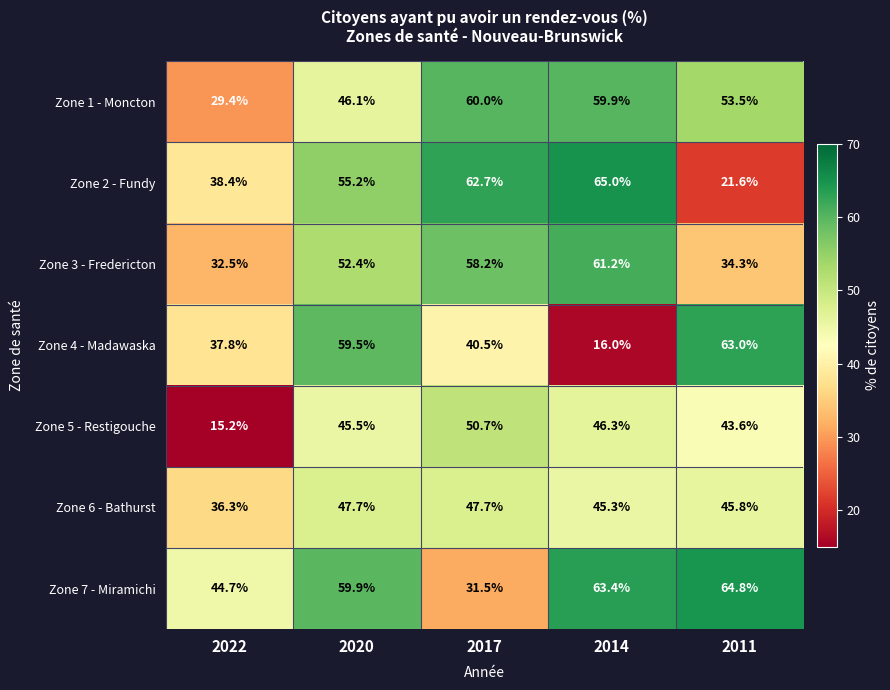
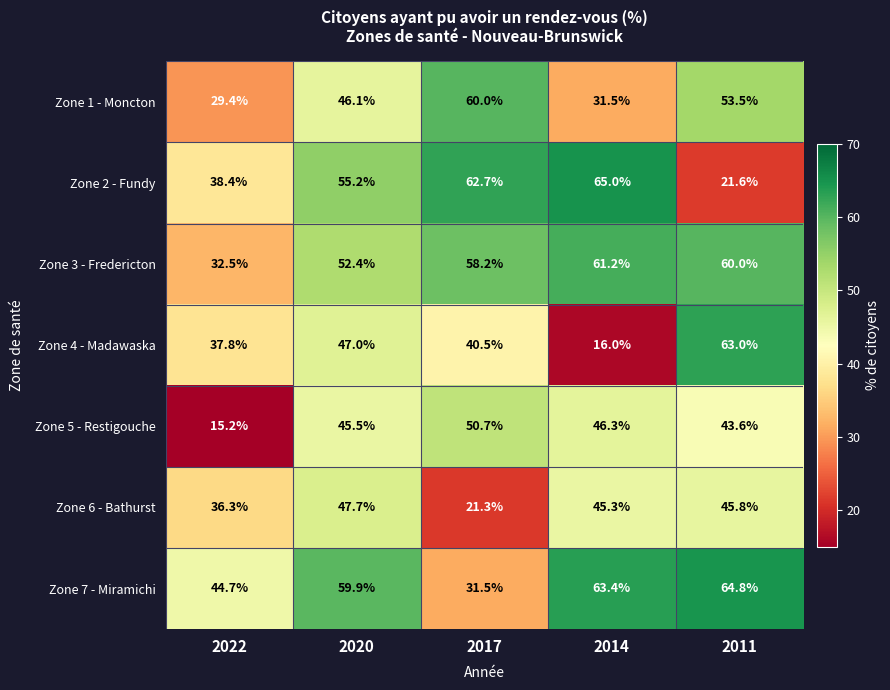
Zone 1 - Moncton, 2014: 59.9% -> 31.5%
Zone 3 - Fredericton, 2011: 34.3% -> 60.0%
Zone 4 - Madawaska, 2020: 59.5% -> 47.0%
Zone 6 - Bathurst, 2017: 47.7% -> 21.3%
